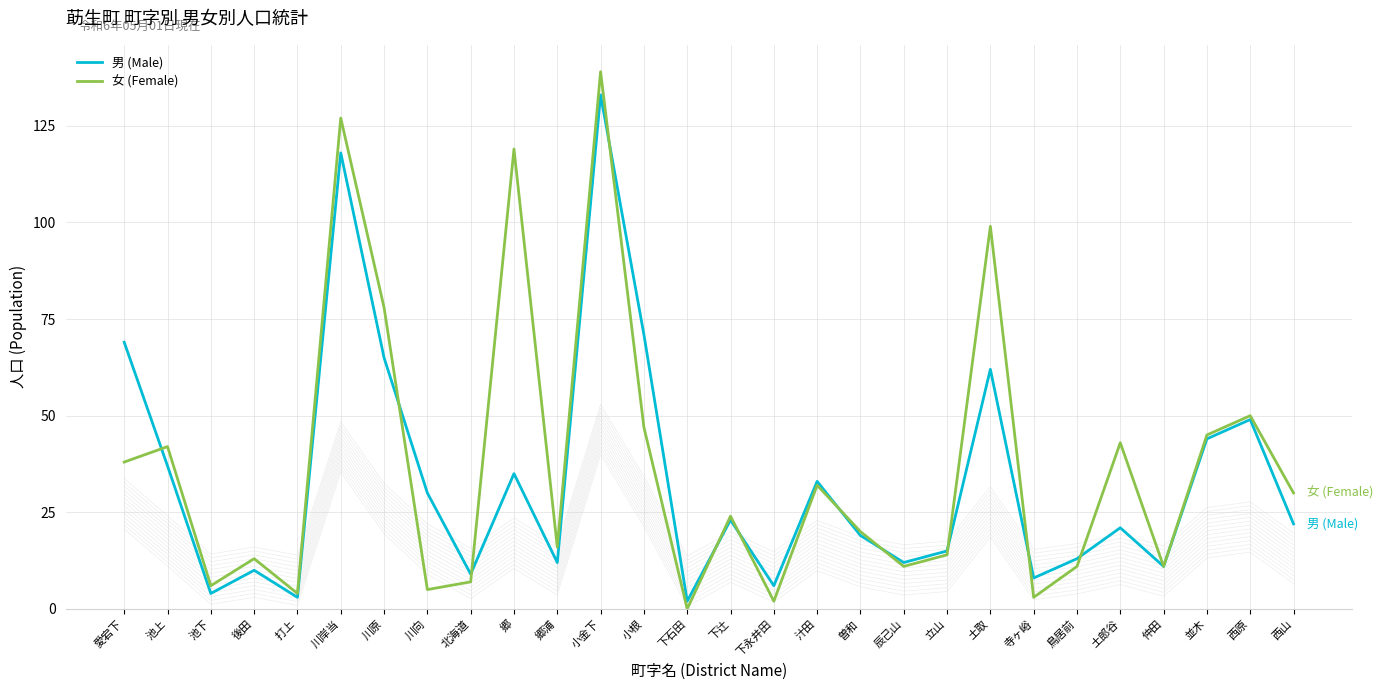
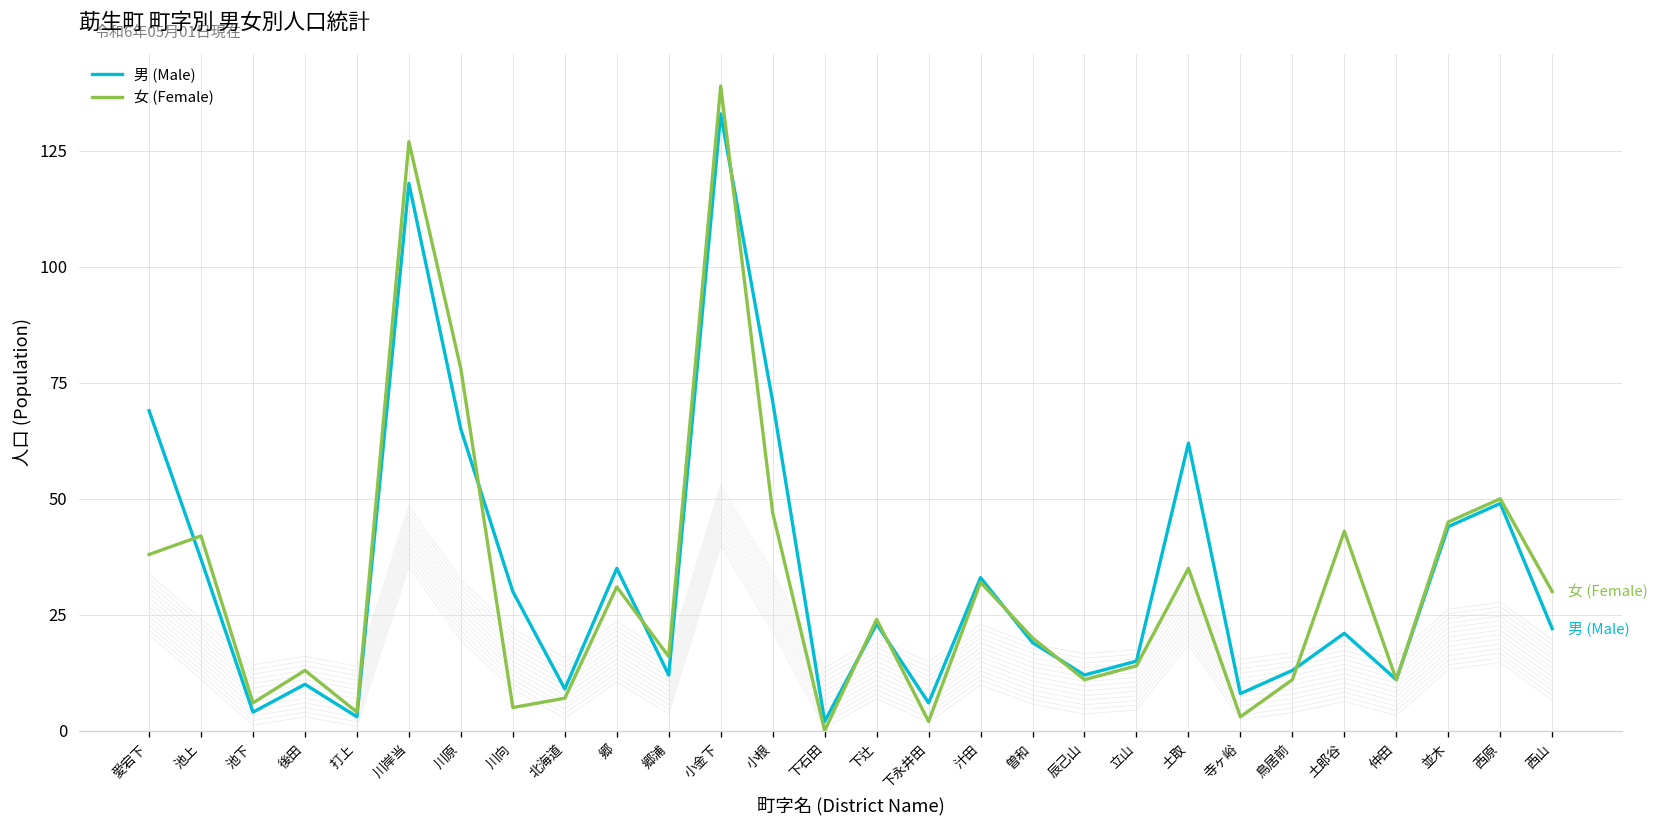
女 (Female), 郷: 119 -> 31
女 (Female), 土取: 99 -> 35
